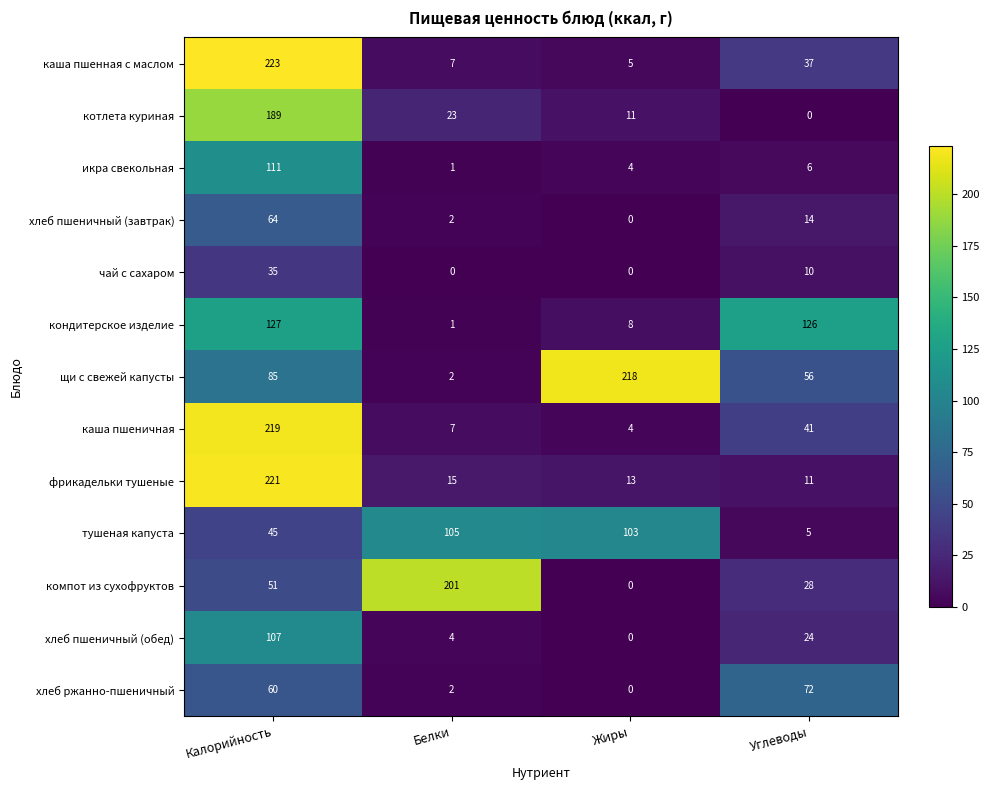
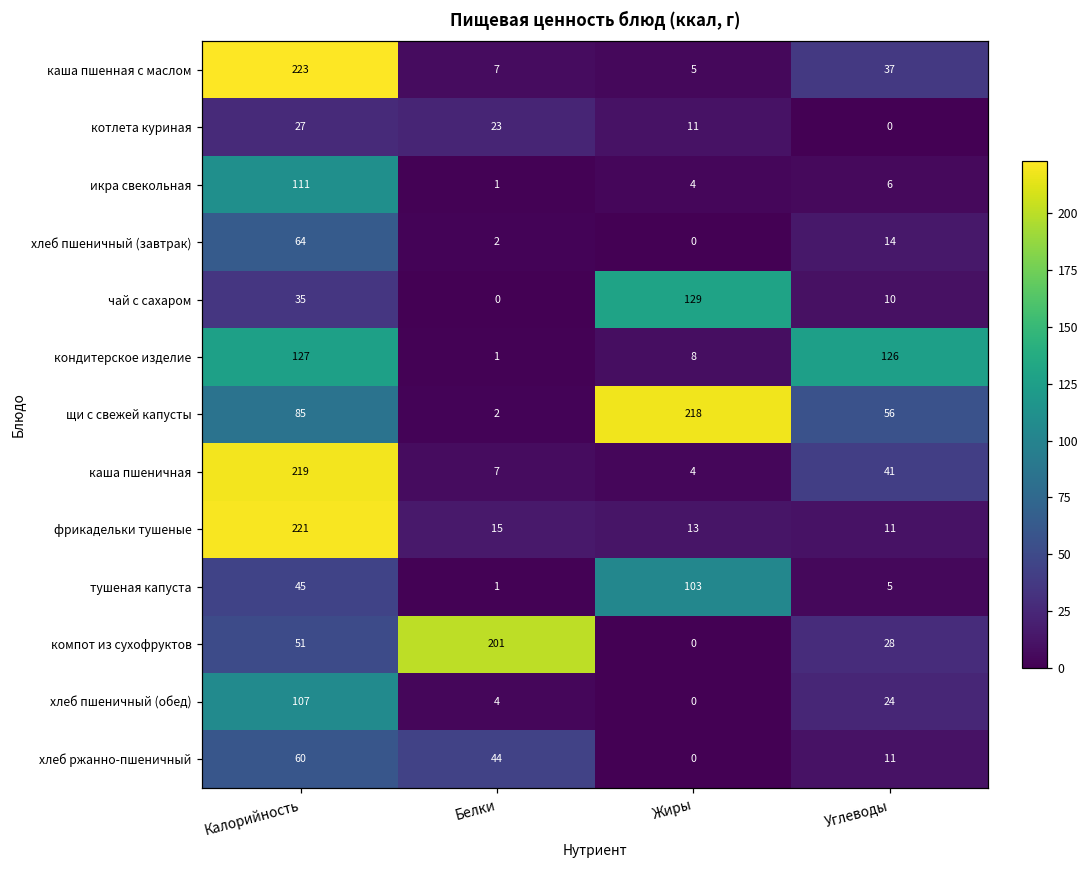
котлета куриная, Калорийность: 189 -> 27
чай с сахаром, Жиры: 0 -> 129
тушеная капуста, Белки: 105 -> 1
хлеб ржанно-пшеничный, Белки: 2 -> 44
хлеб ржанно-пшеничный, Углеводы: 72 -> 11
